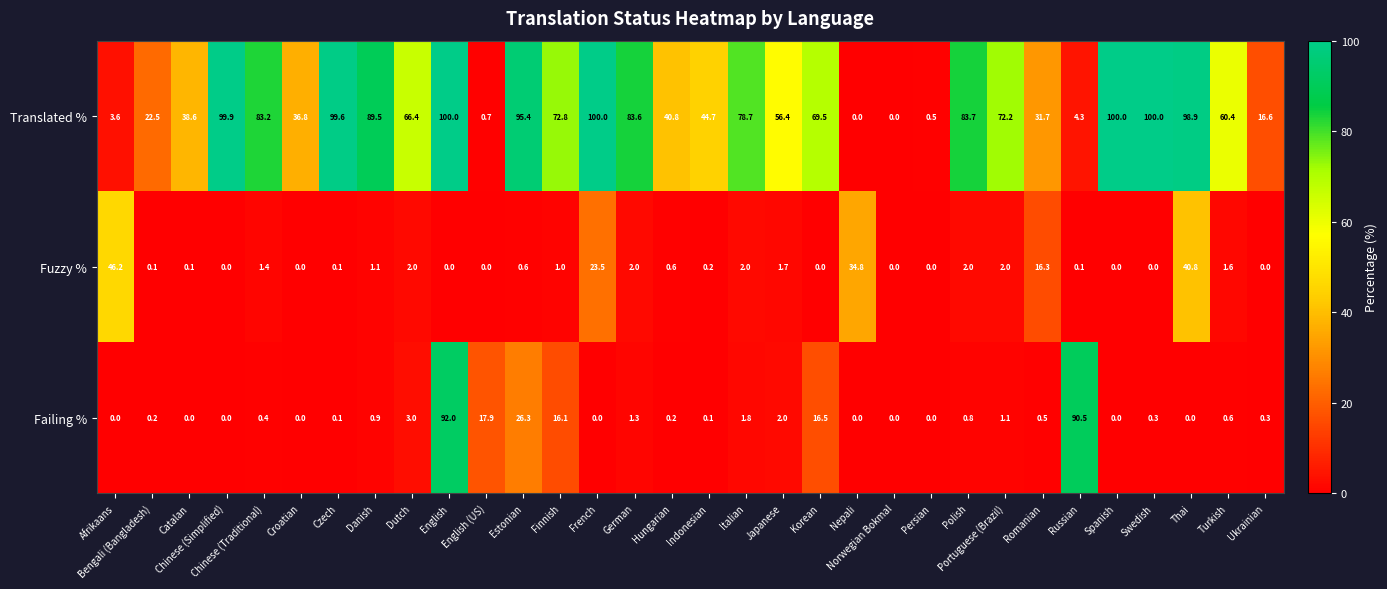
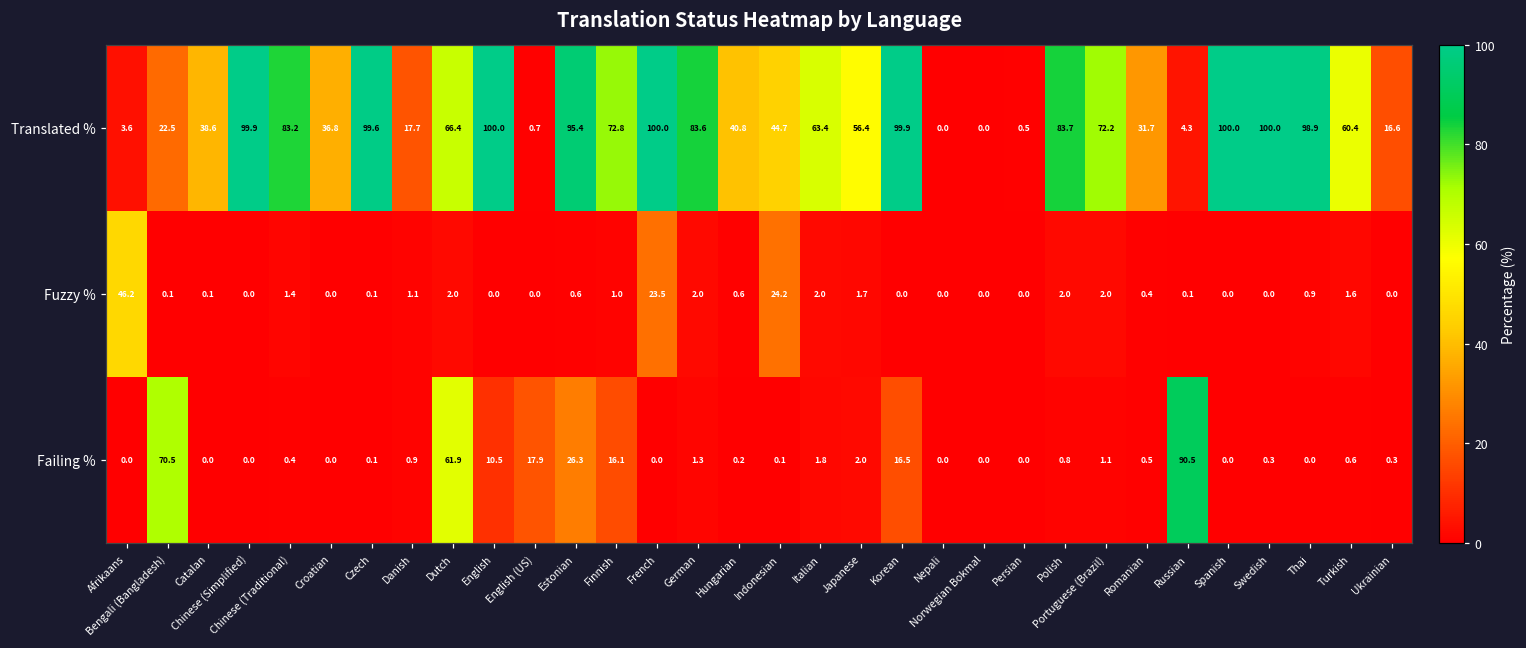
Translated %, Danish: 89.5 -> 17.7
Translated %, Italian: 78.7 -> 63.4
Translated %, Korean: 69.5 -> 99.9
Fuzzy %, Indonesian: 0.2 -> 24.2
Fuzzy %, Nepali: 34.8 -> 0.0
Fuzzy %, Romanian: 16.3 -> 0.4
Fuzzy %, Thai: 40.8 -> 0.9
Failing %, Bengali (Bangladesh): 0.2 -> 70.5
Failing %, Dutch: 3.0 -> 61.9
Failing %, English: 92.0 -> 10.5
